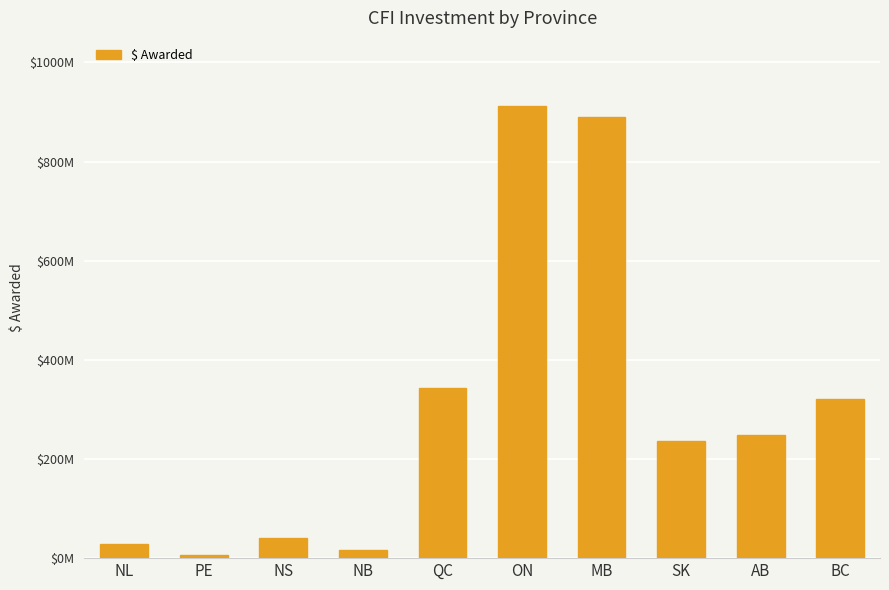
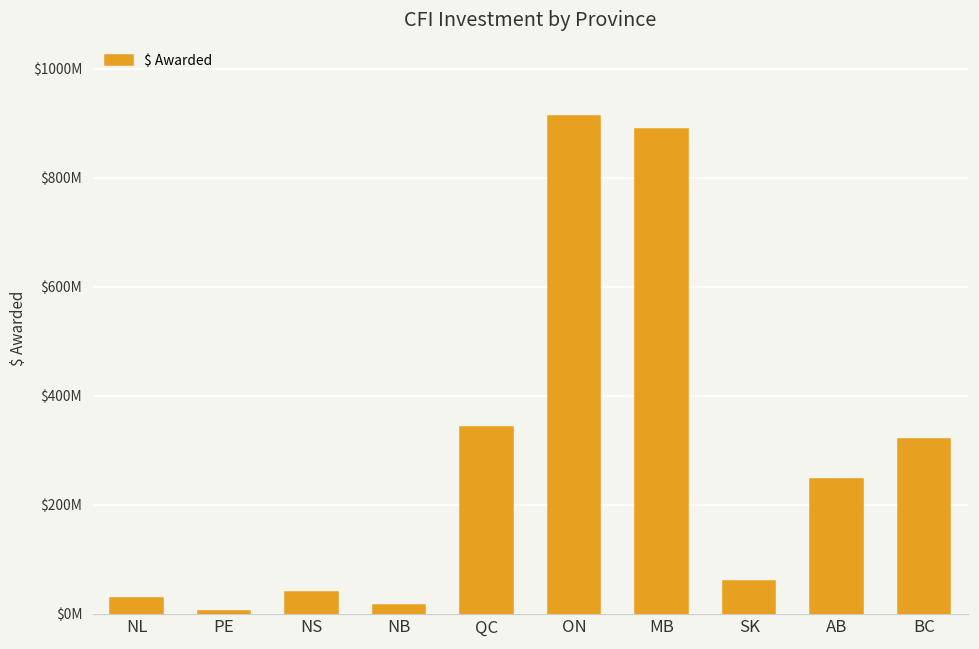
SK: $240000000 -> $60000000
